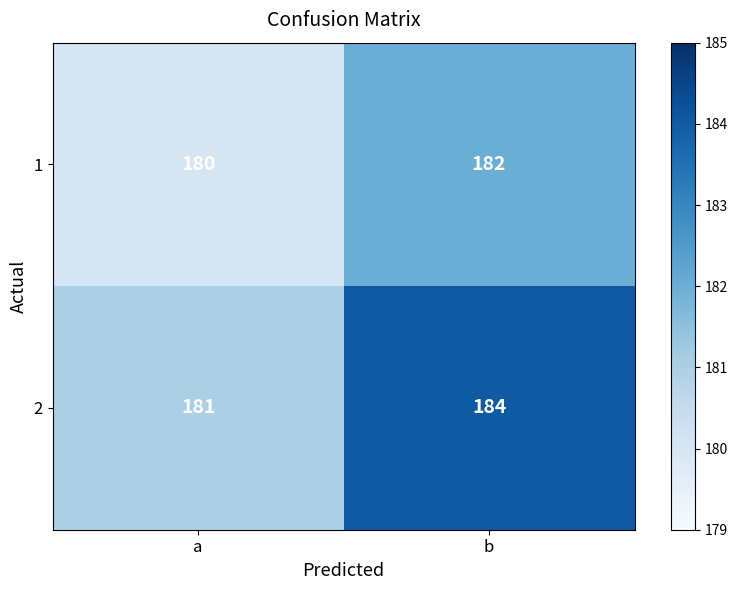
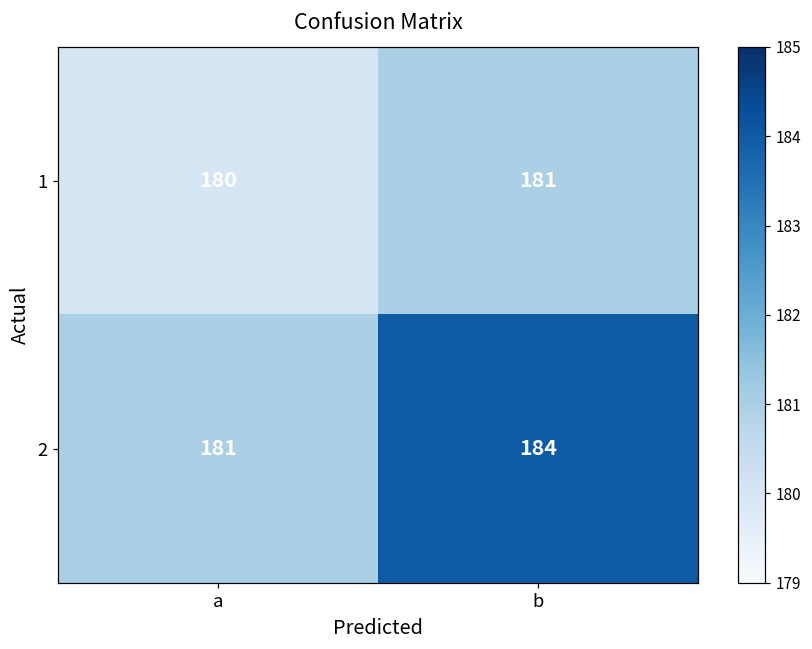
1, b: 182 -> 181
